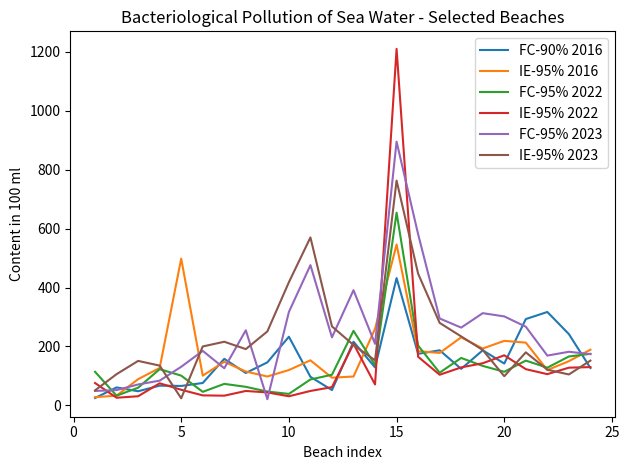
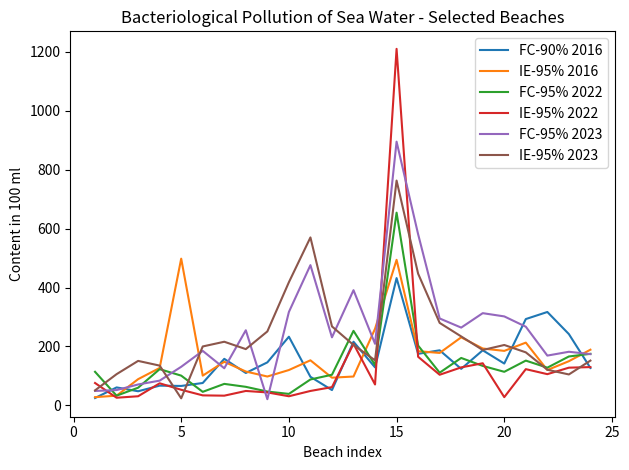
IE-95% 2016, 15: 550 -> 490
IE-95% 2016, 20: 220 -> 190
IE-95% 2022, 20: 170 -> 30
IE-95% 2023, 20: 100 -> 210
